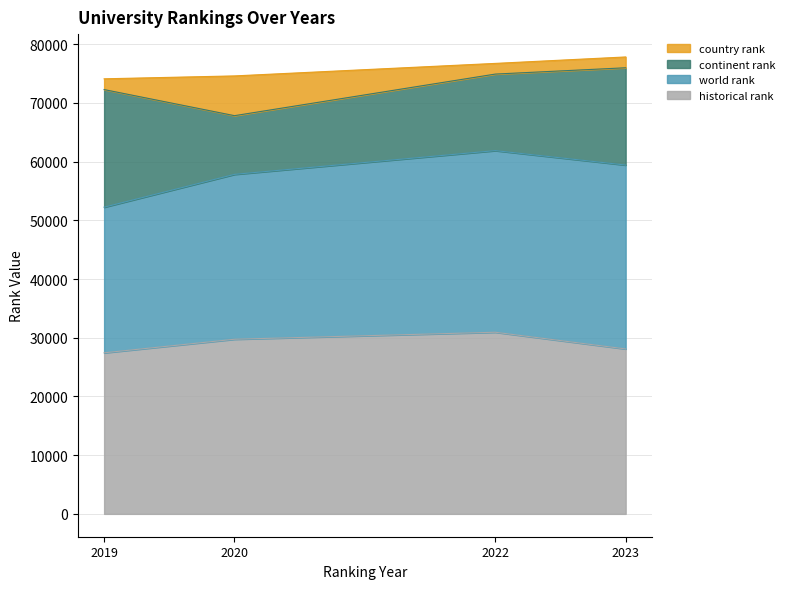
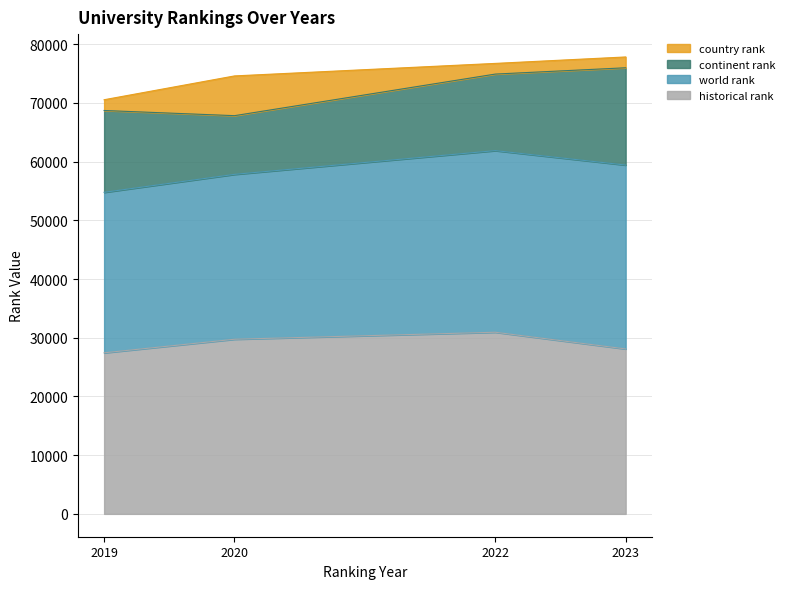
world rank, 2019: 25000 -> 27000
continent rank, 2019: 20000 -> 14000
